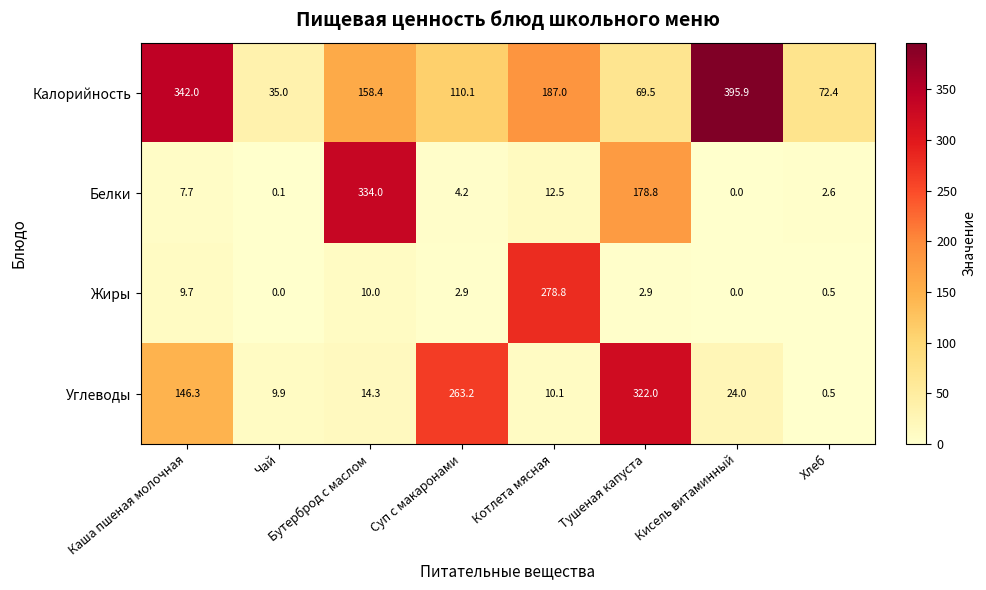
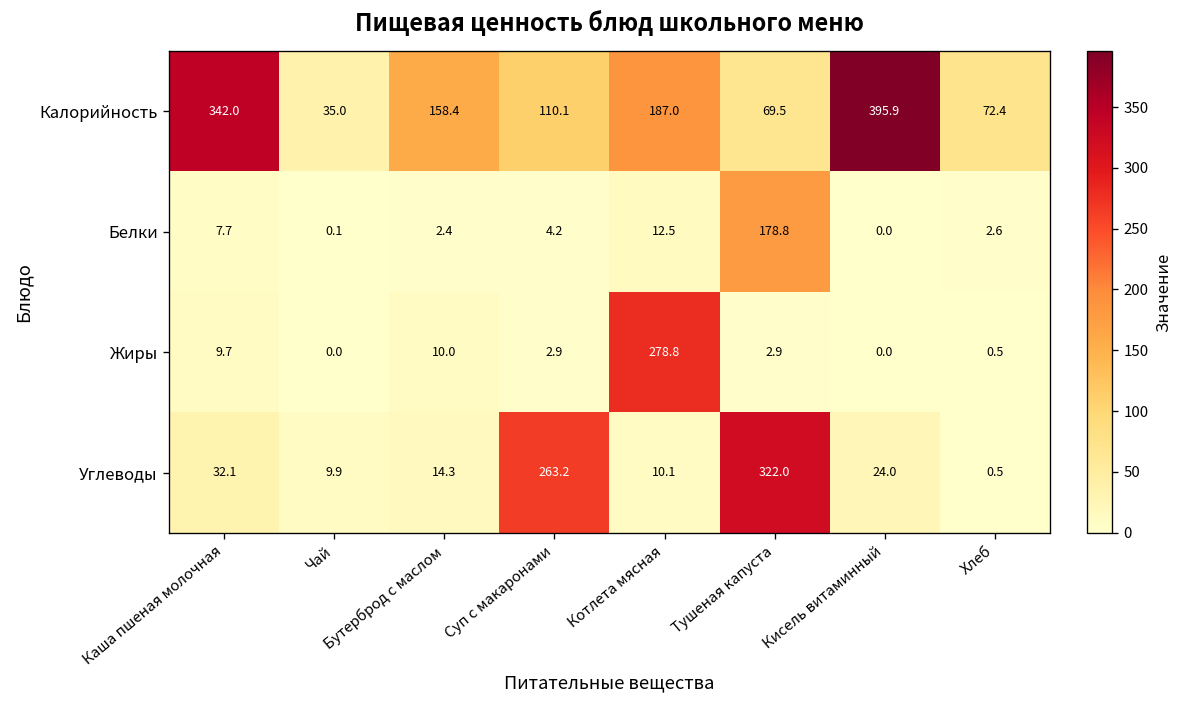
Белки, Бутерброд с маслом: 334.0 -> 2.4
Углеводы, Каша пшеная молочная: 146.3 -> 32.1
